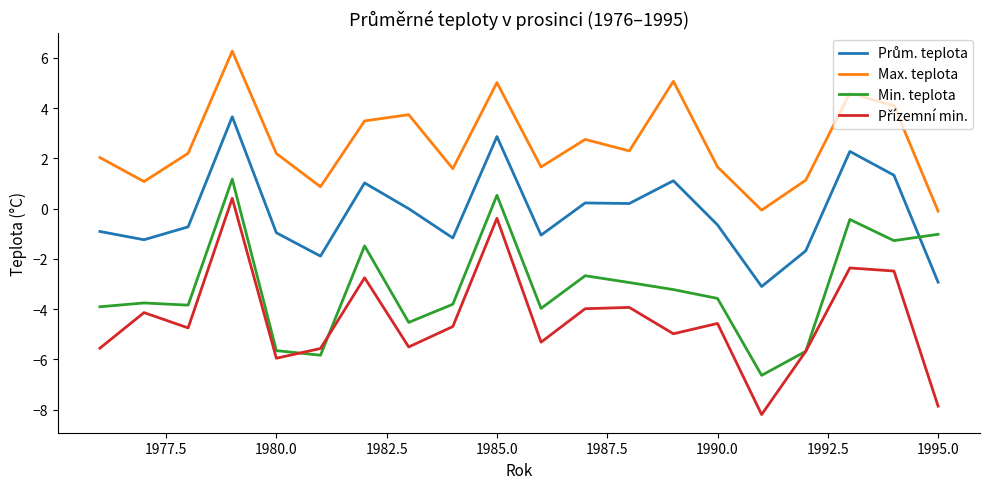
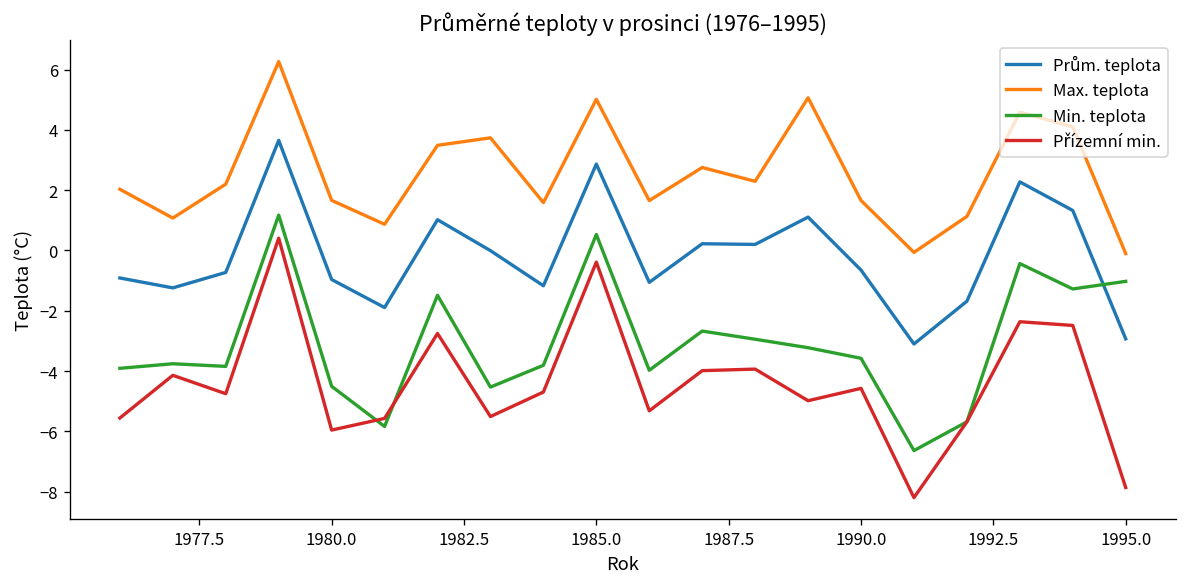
Max. teplota, 1980.0: 2.2 -> 1.7
Min. teplota, 1980.0: -5.7 -> -4.5
